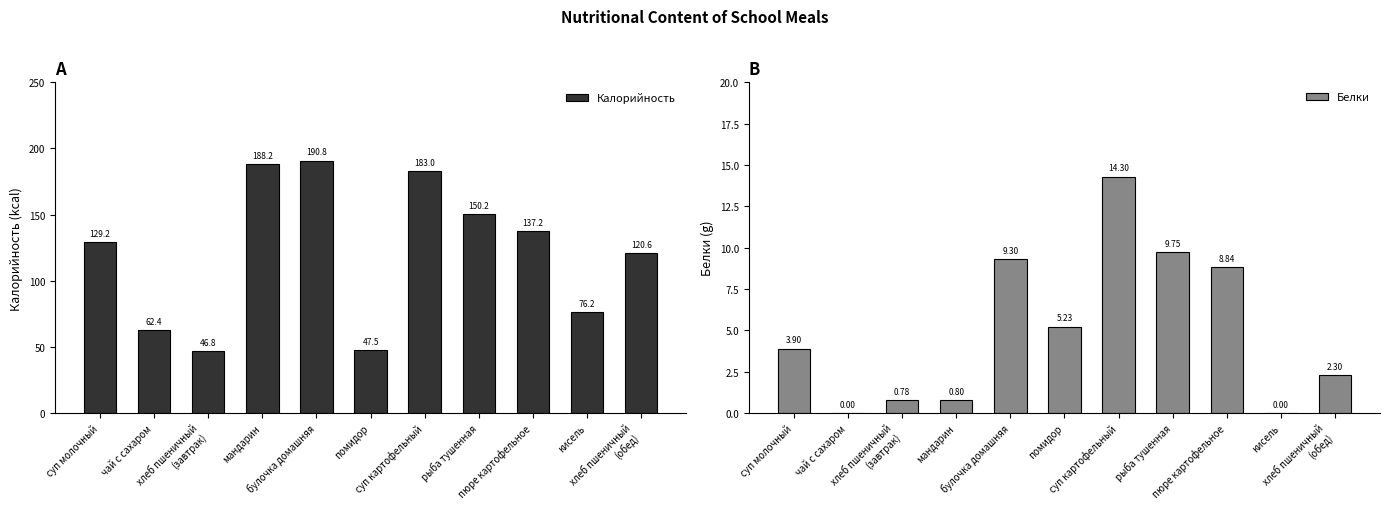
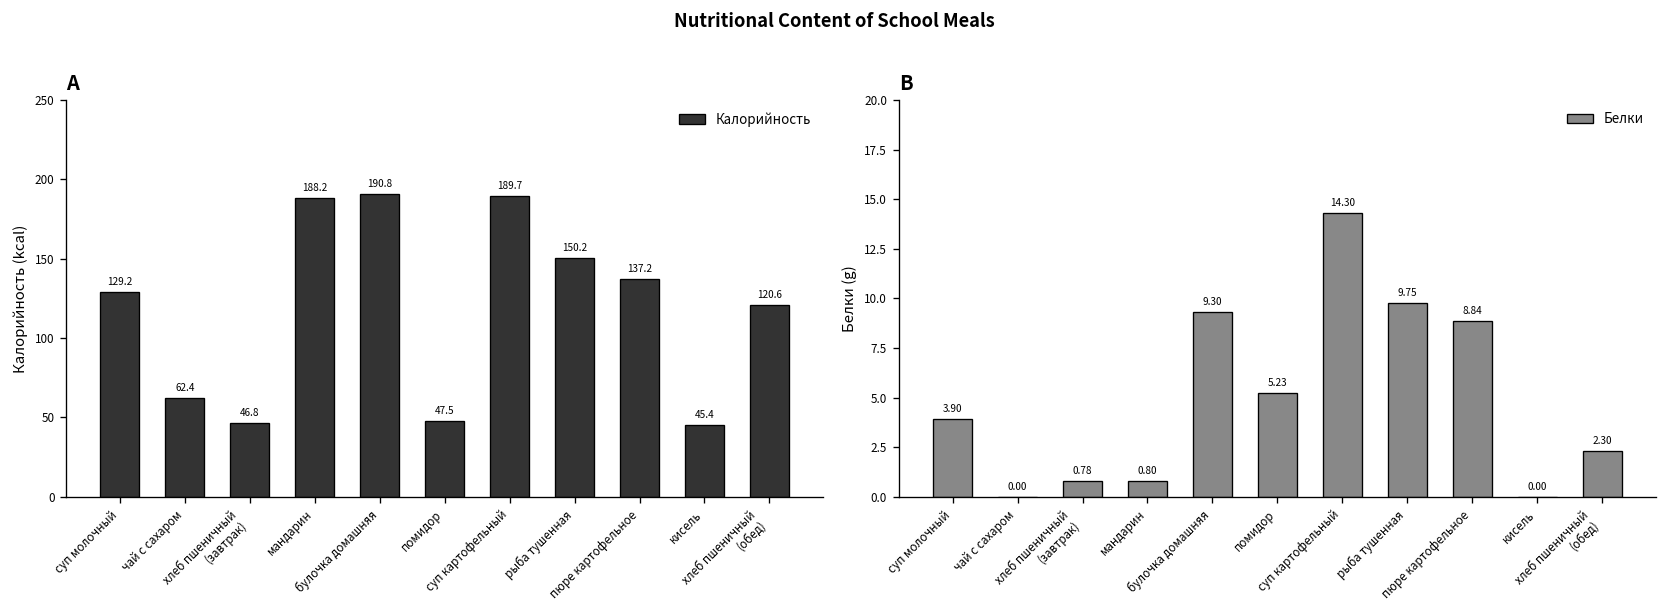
A, суп картофельный: 183.0 -> 189.7
A, кисель: 76.2 -> 45.4
